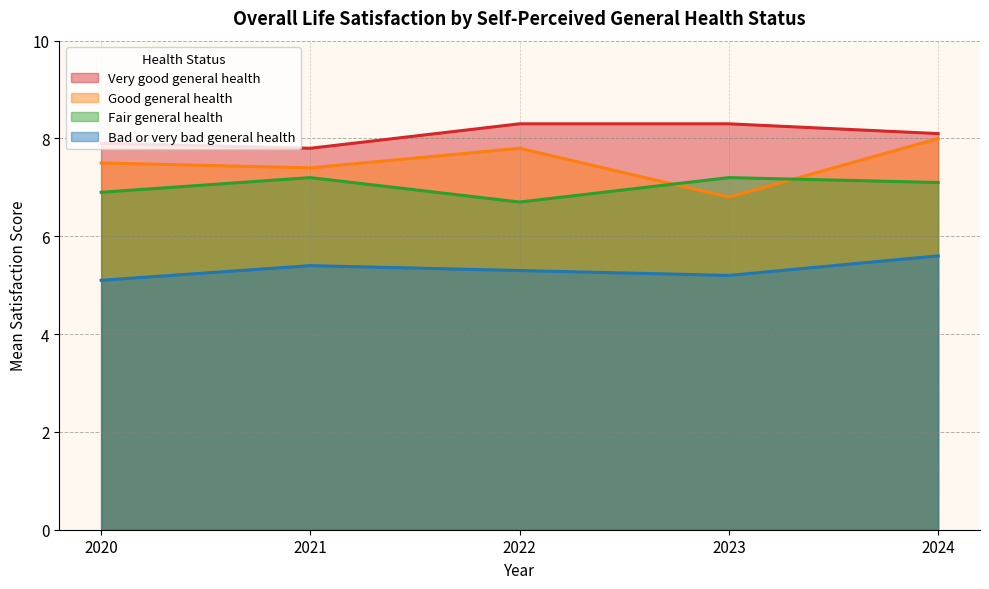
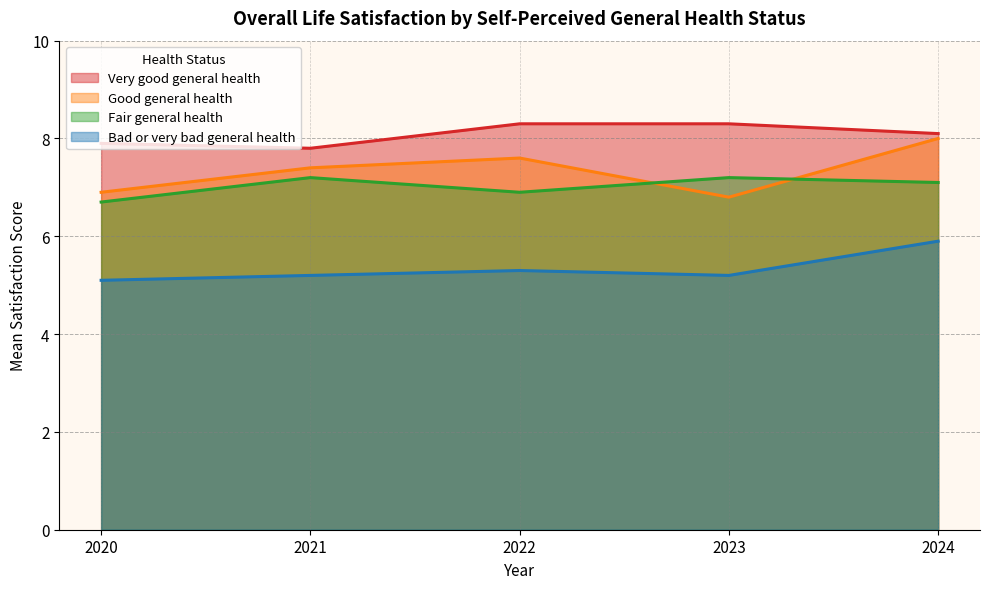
Good general health, 2020: 7.5 -> 6.9
Fair general health, 2020: 6.9 -> 6.7
Bad or very bad general health, 2021: 5.4 -> 5.2
Good general health, 2022: 7.8 -> 7.6
Fair general health, 2022: 6.7 -> 6.9
Bad or very bad general health, 2024: 5.6 -> 5.9
